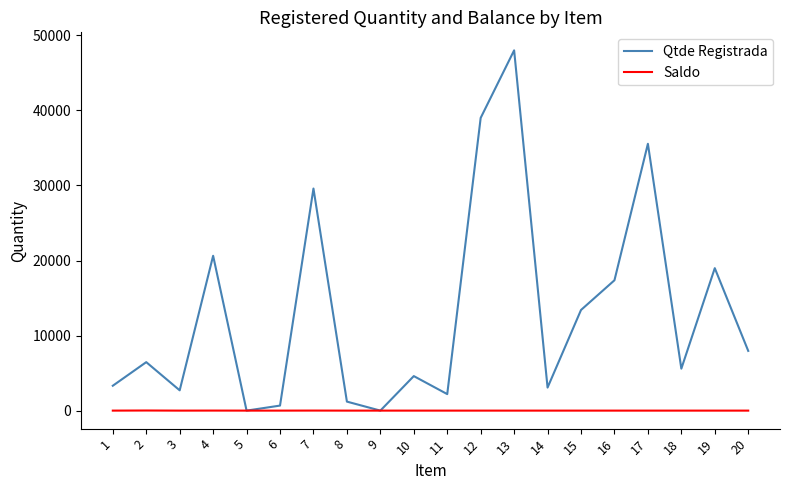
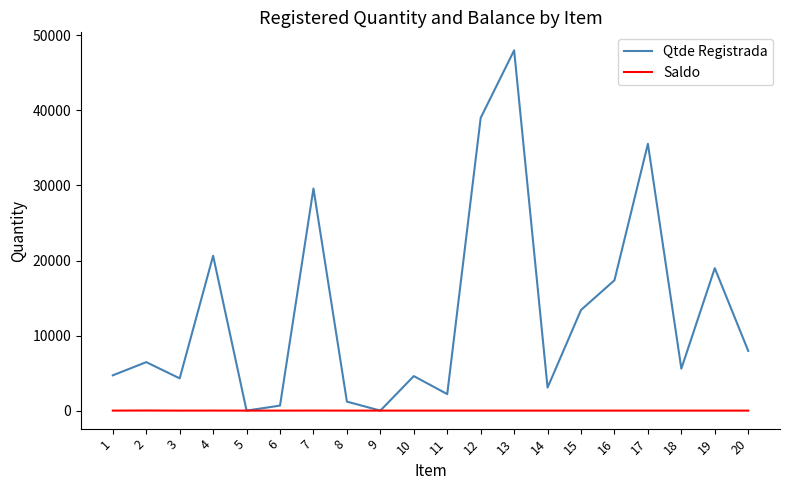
Qtde Registrada, 1: 3000 -> 5000
Qtde Registrada, 3: 3000 -> 4000
